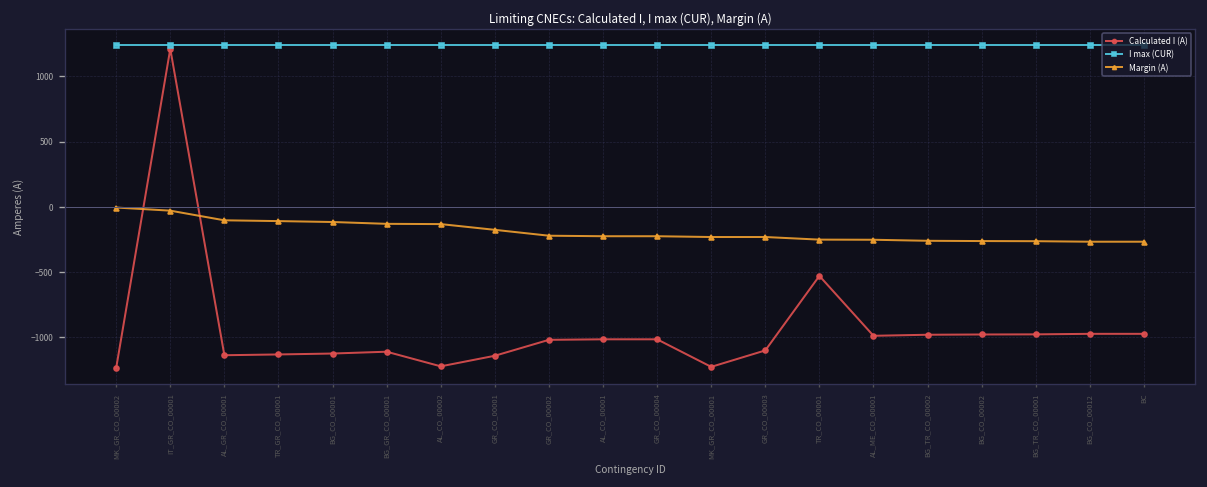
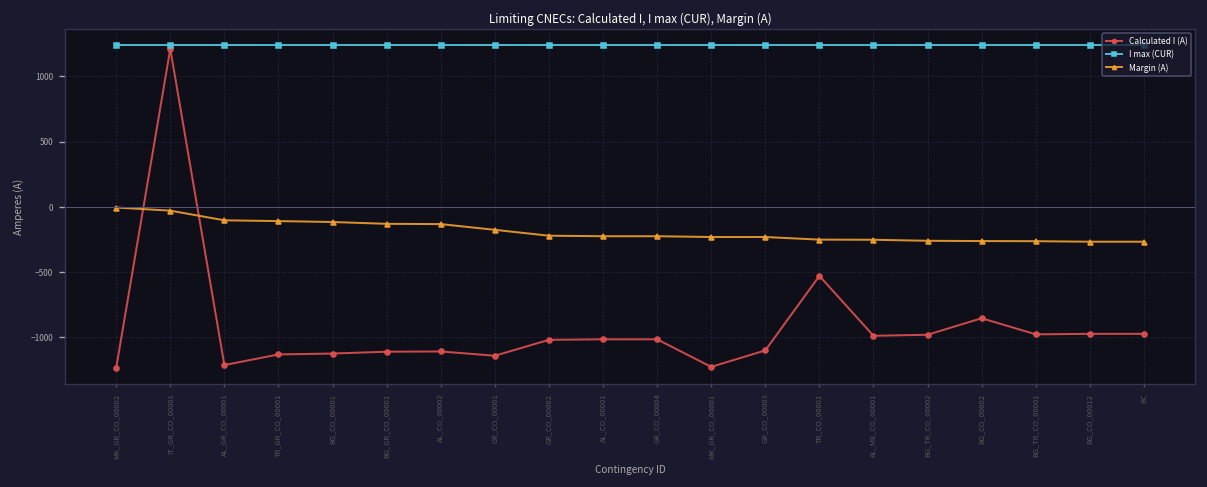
Calculated I (A), AL_GR_CO_00001: -1140 -> -1210
Calculated I (A), AL_CO_00002: -1220 -> -1110
Calculated I (A), BG_CO_00002: -980 -> -850
